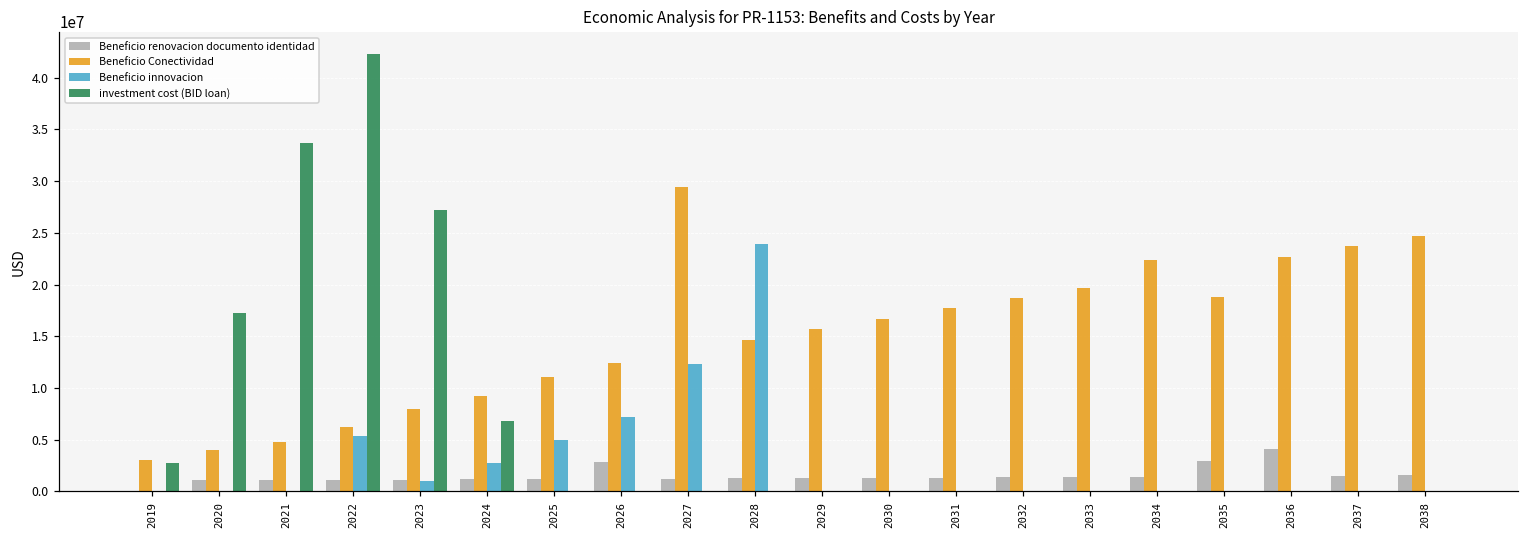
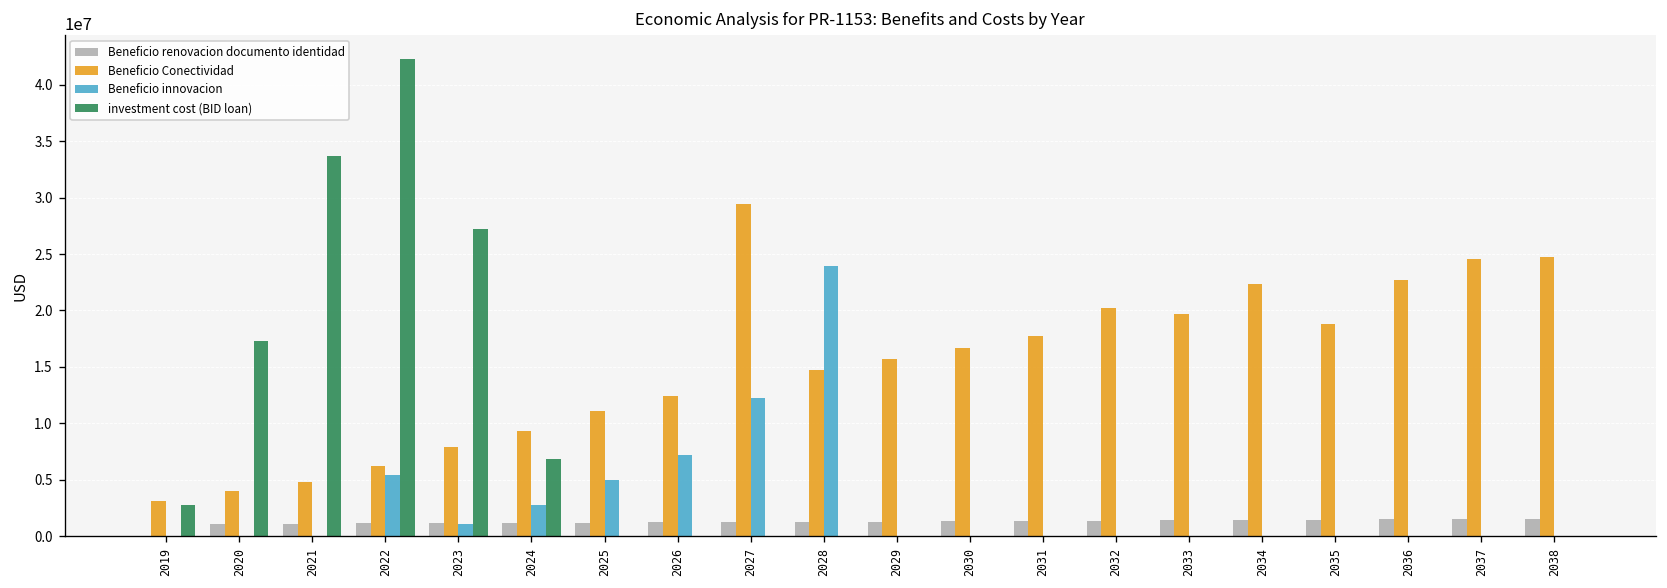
Beneficio renovacion documento identidad, 2026: 3000000 -> 1000000
Beneficio Conectividad, 2032: 19000000 -> 20000000
Beneficio renovacion documento identidad, 2035: 3000000 -> 1000000
Beneficio renovacion documento identidad, 2036: 4000000 -> 1000000
Beneficio Conectividad, 2037: 24000000 -> 25000000
